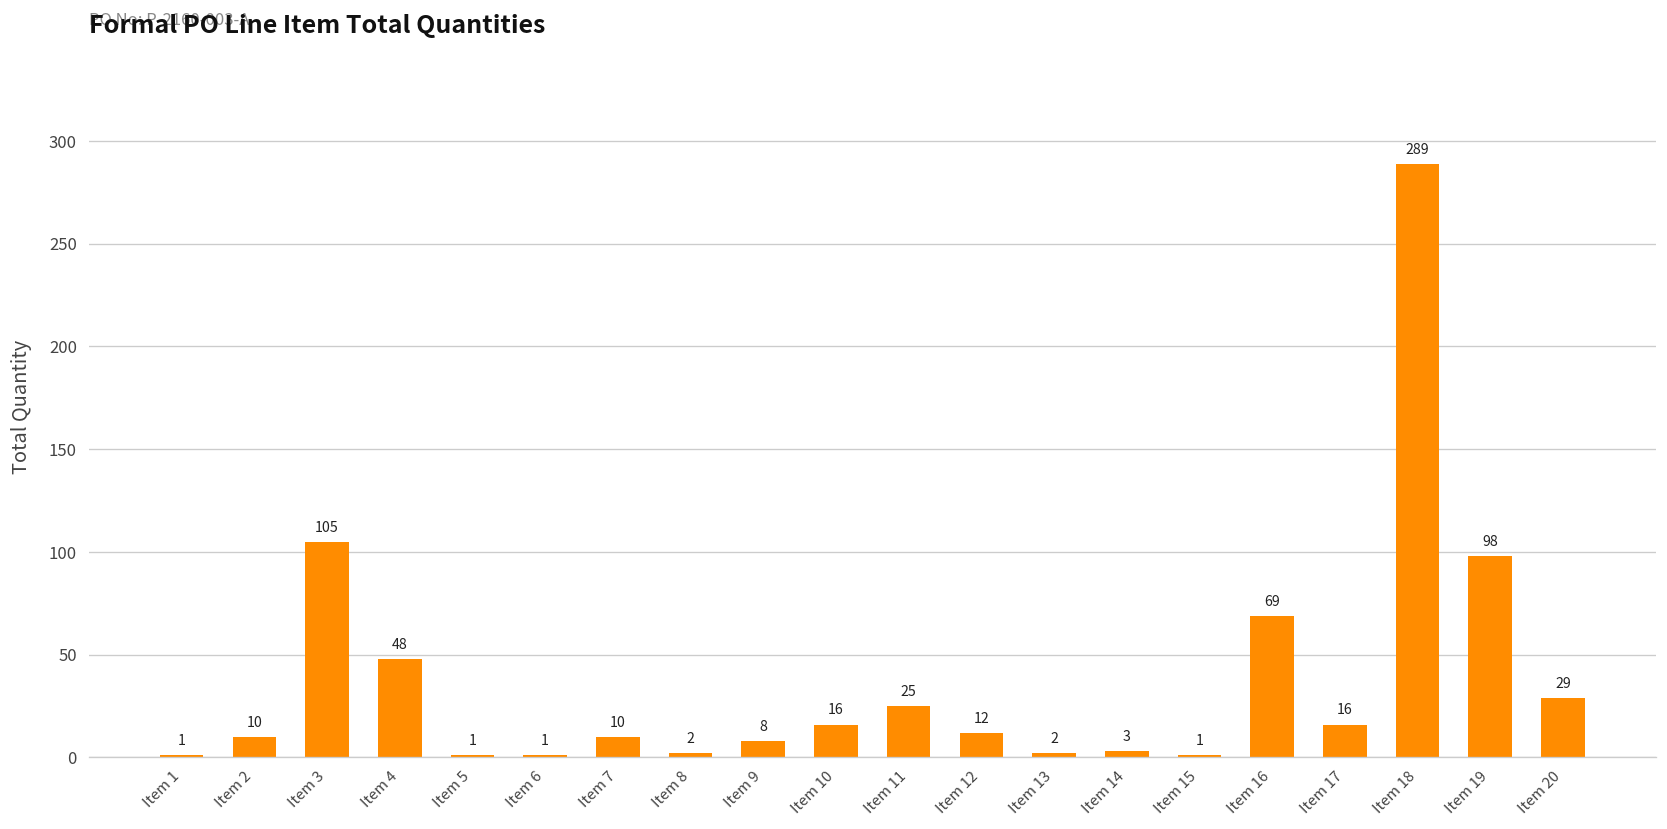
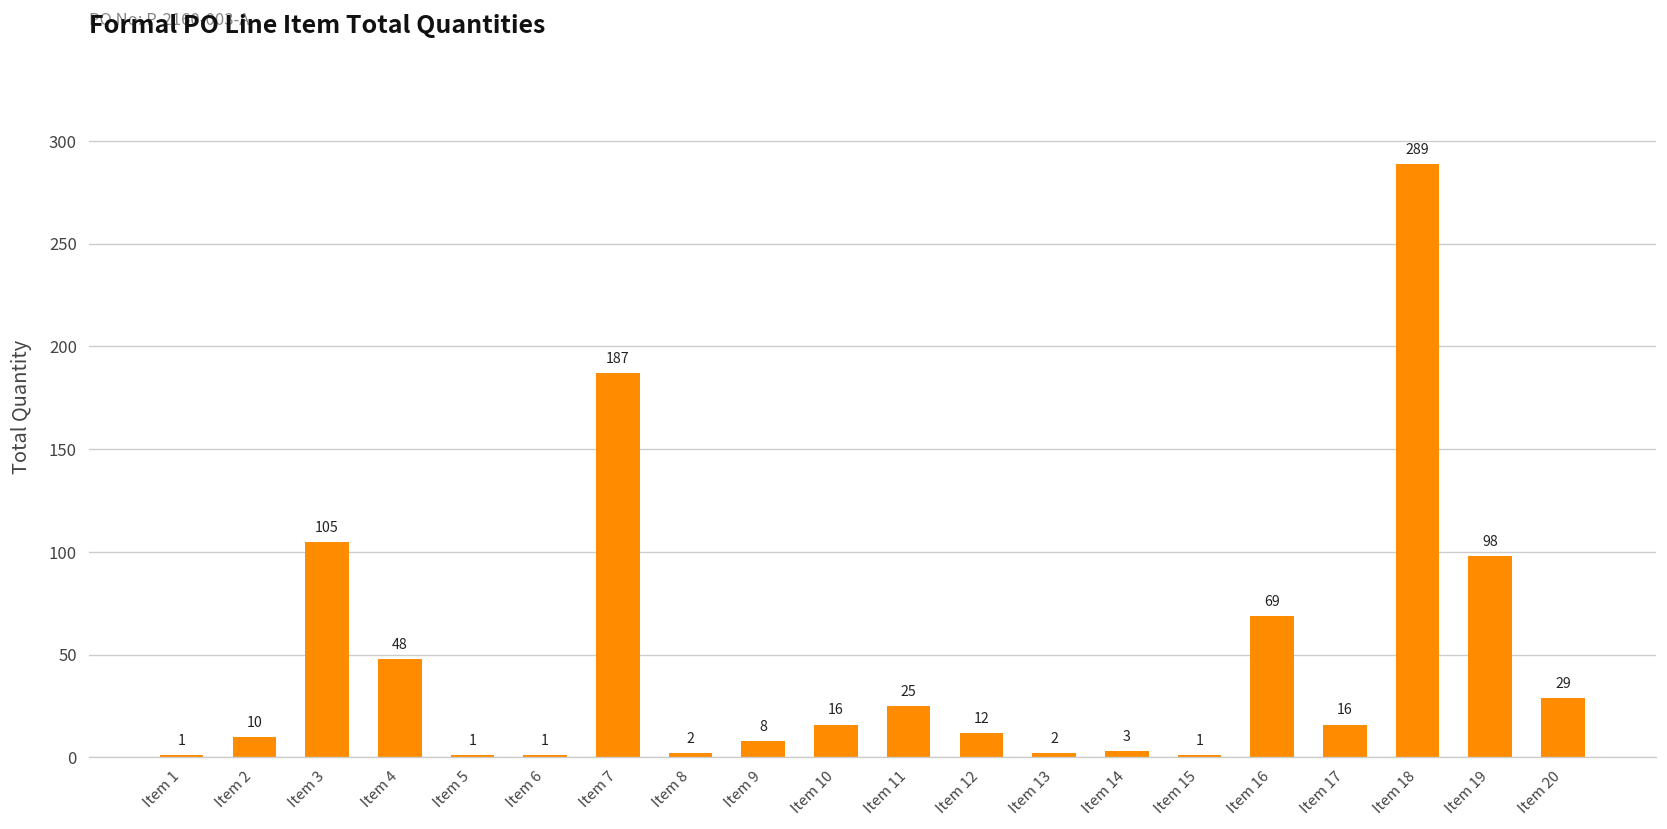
Item 7: 10 -> 187
